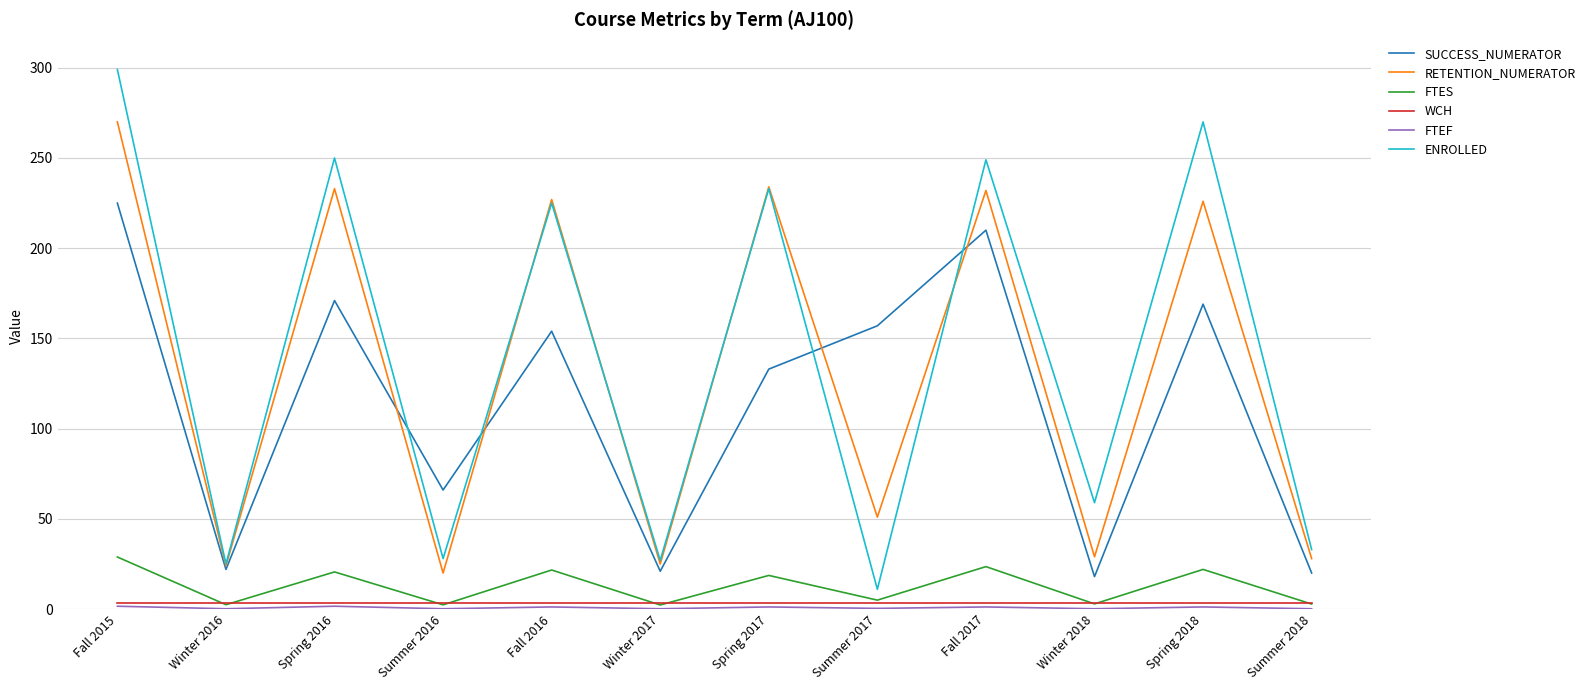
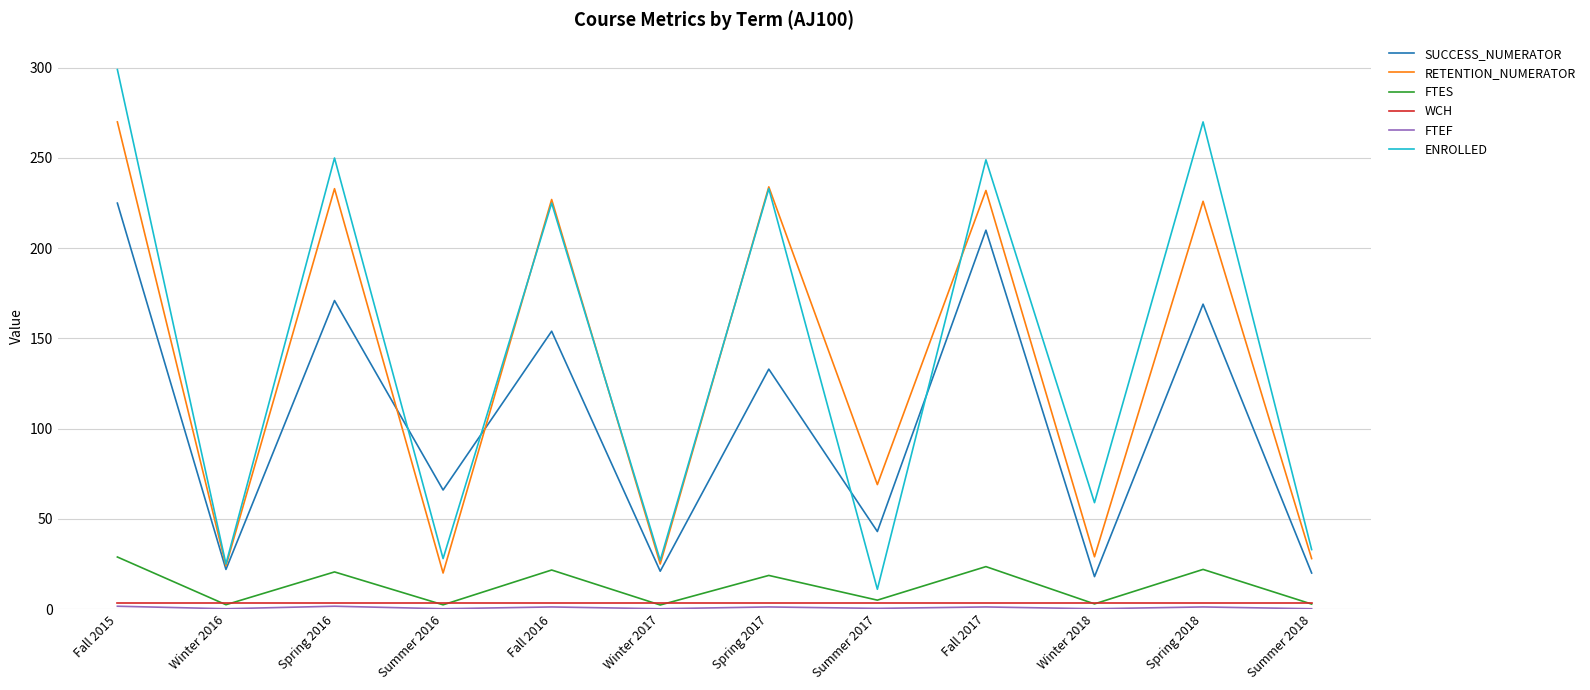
SUCCESS_NUMERATOR, Summer 2017: 157 -> 43
RETENTION_NUMERATOR, Summer 2017: 51 -> 69
